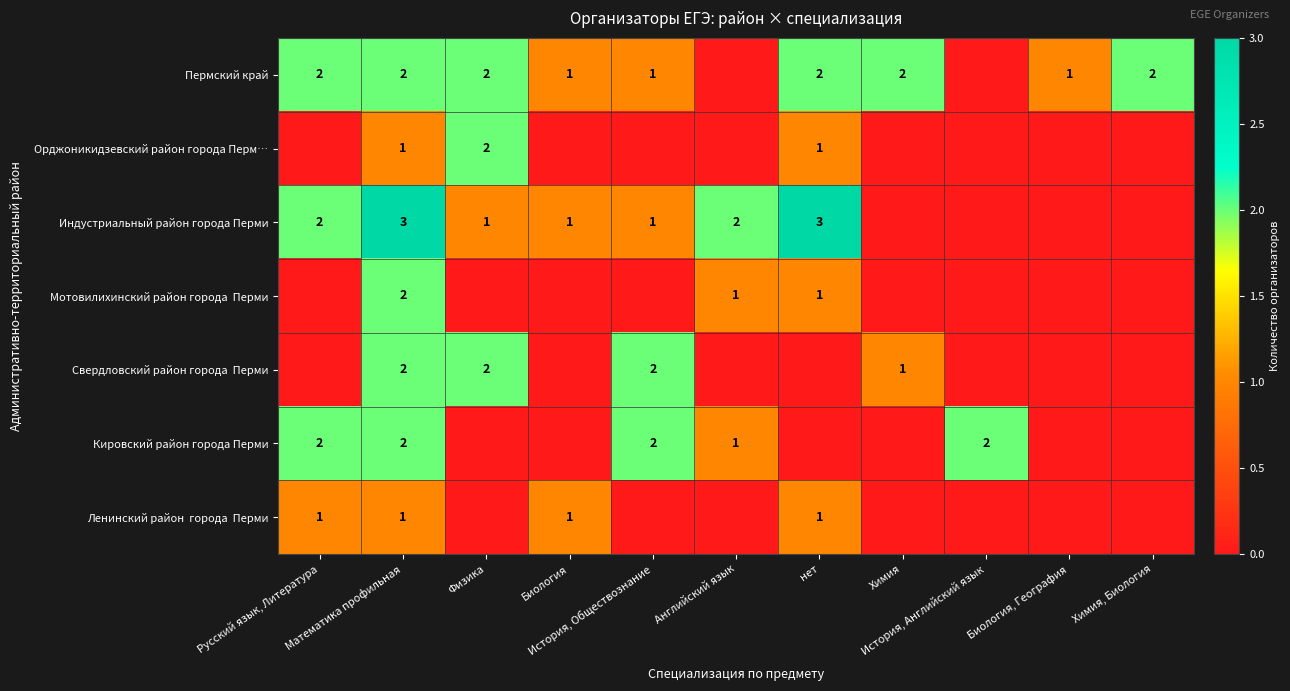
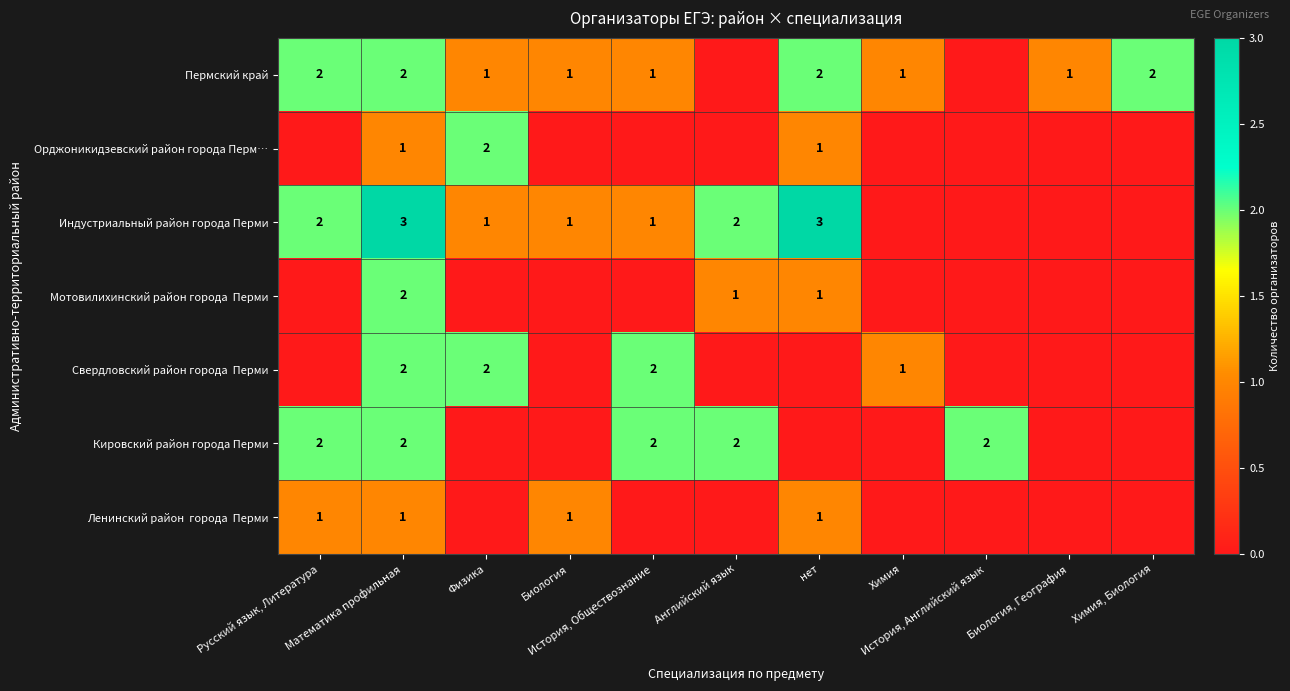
Пермский край, Физика: 2 -> 1
Пермский край, Химия: 2 -> 1
Кировский район города Перми, Английский язык: 1 -> 2
